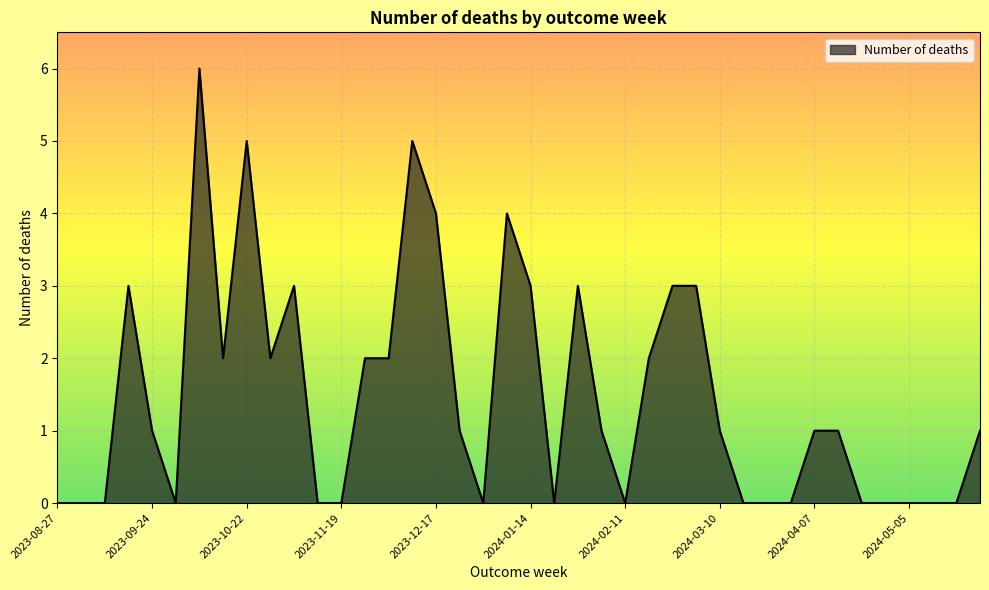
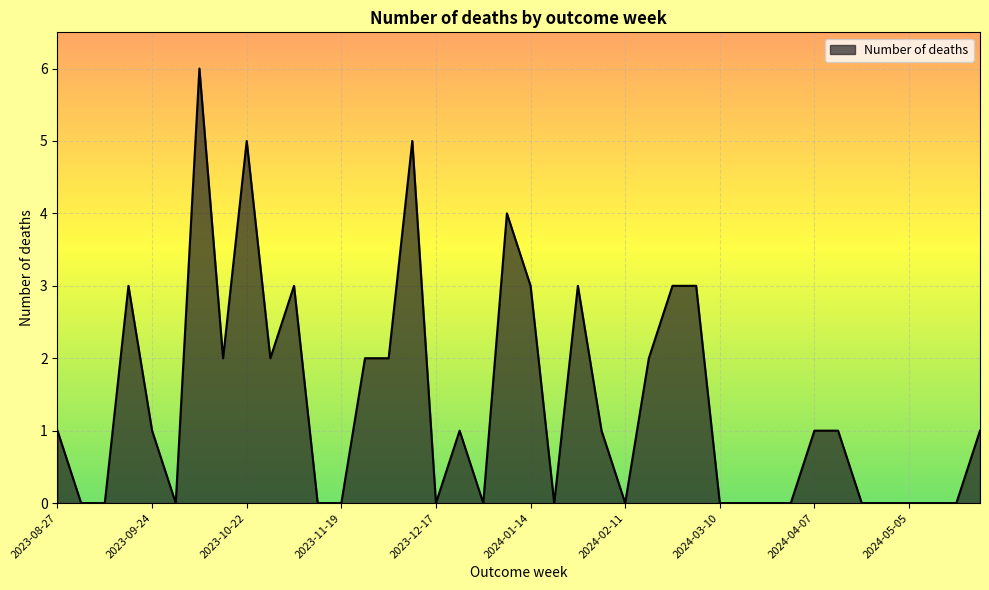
2023-08-27: 0 -> 1
2023-12-17: 4 -> 0
2024-03-10: 1 -> 0
